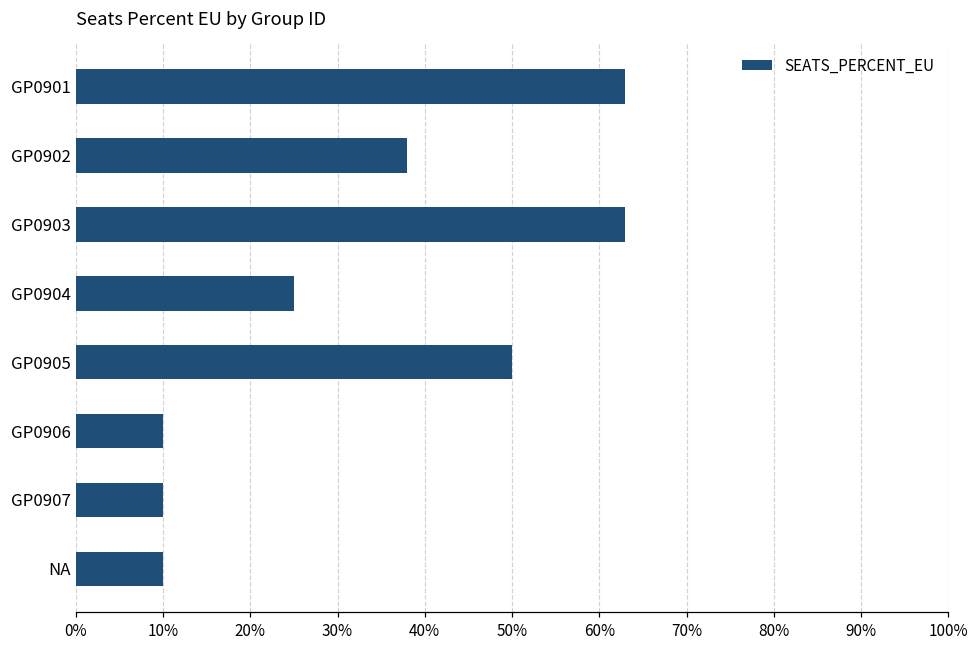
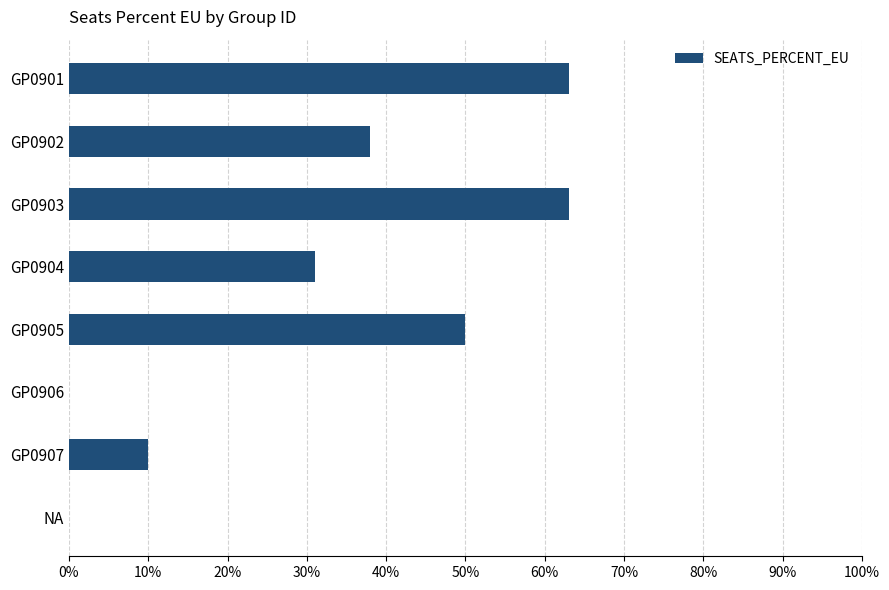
GP0904: 25% -> 31%
GP0906: 10% -> 0%
NA: 10% -> 0%
